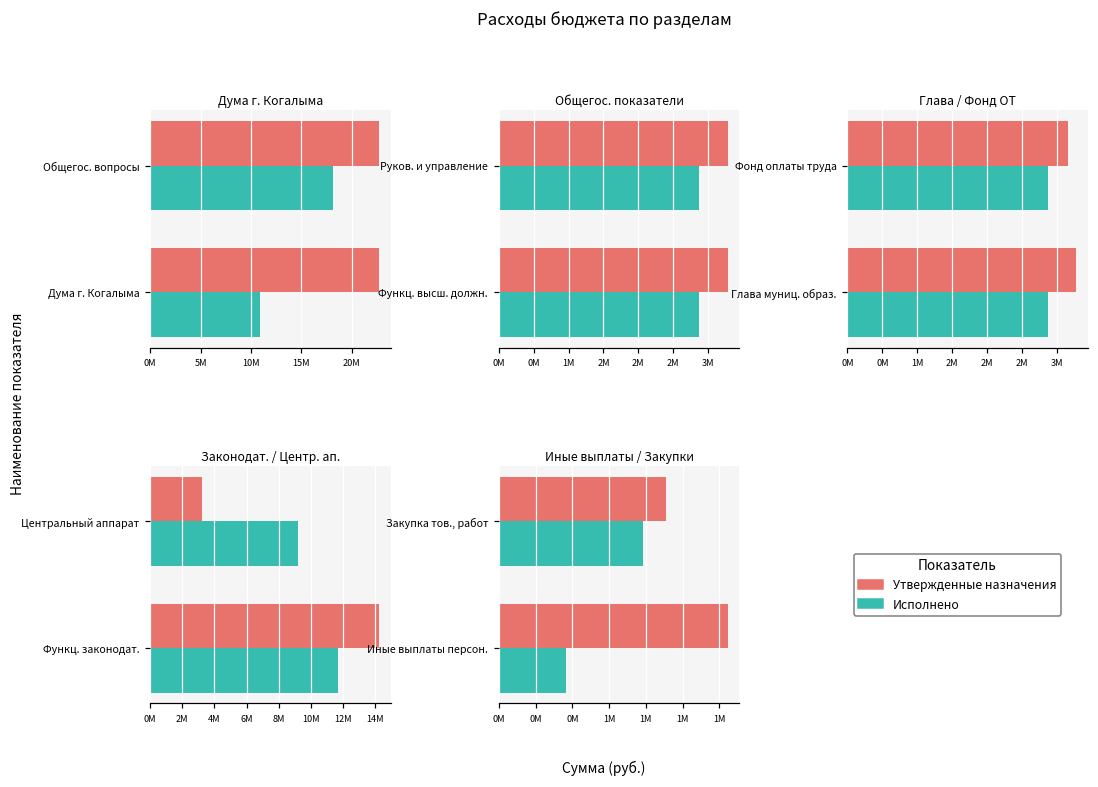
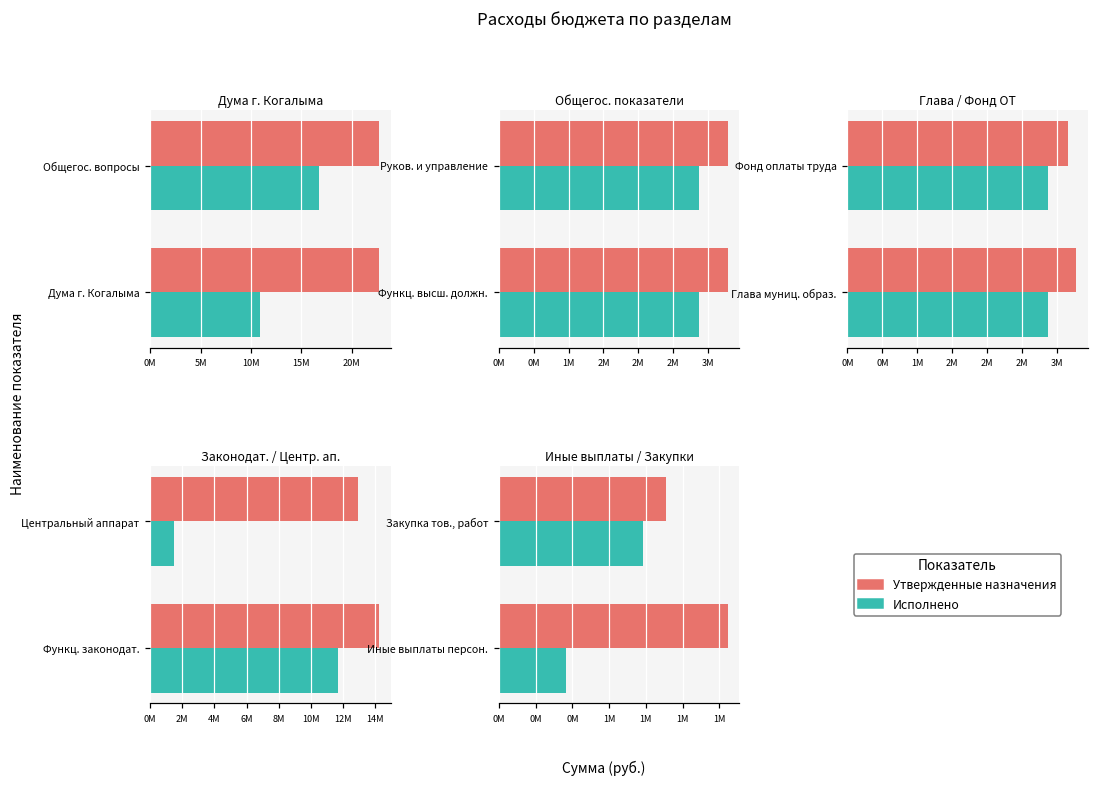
Дума г. Когалыма, Исполнено, Общегос. вопросы: 18000000 -> 17000000
Законодат. / Центр. ап., Утвержденные назначения, Центральный аппарат: 3200000 -> 12900000
Законодат. / Центр. ап., Исполнено, Центральный аппарат: 9200000 -> 1500000
